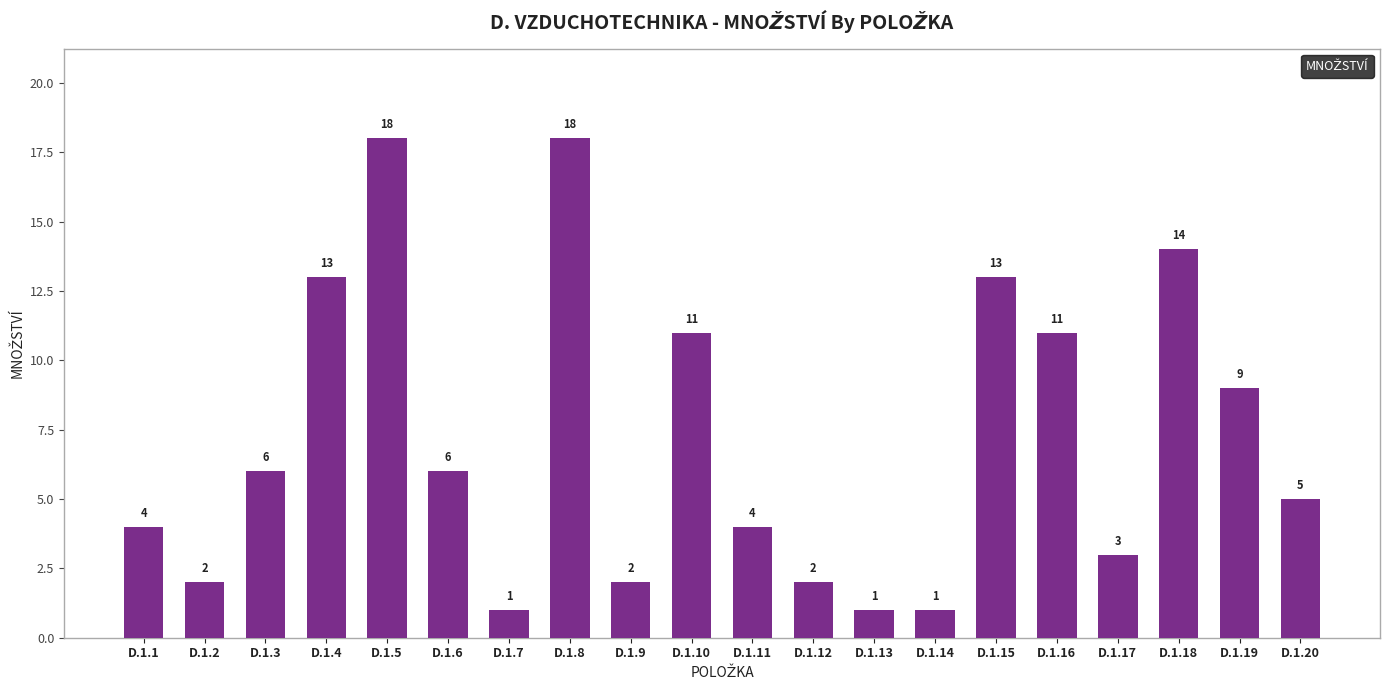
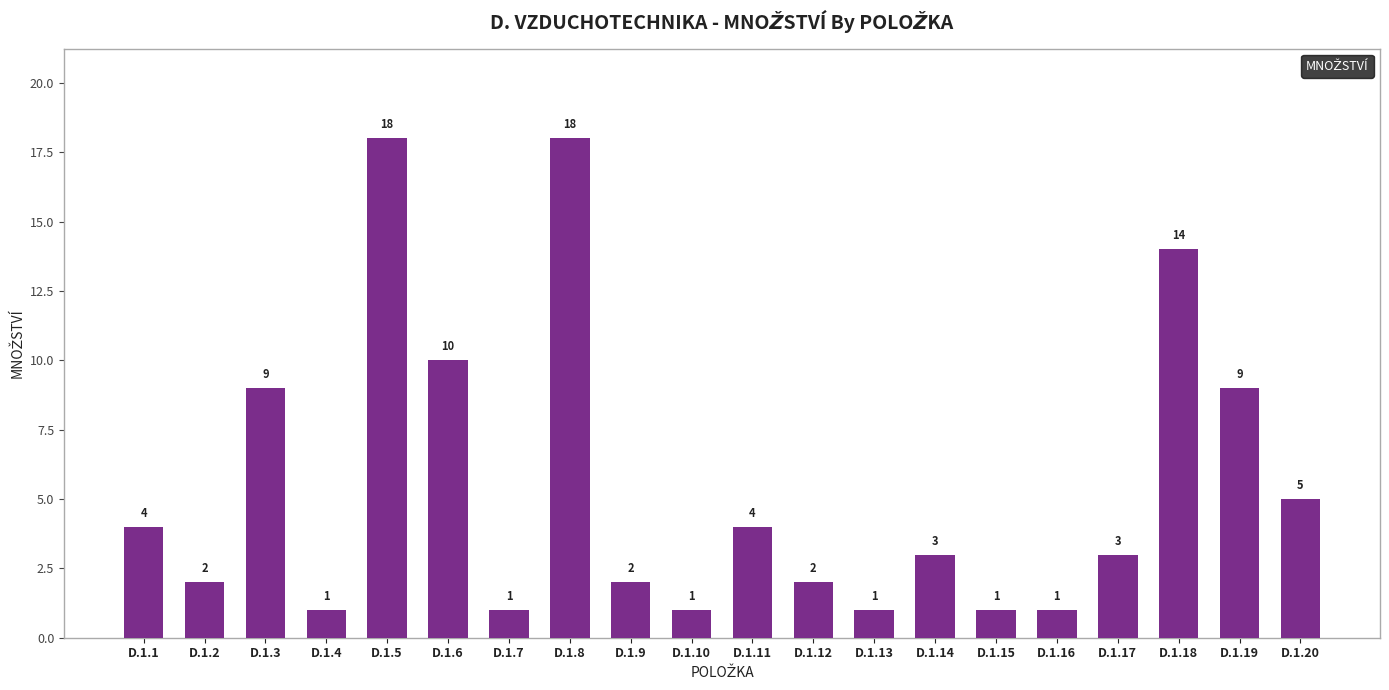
D.1.3: 6 -> 9
D.1.4: 13 -> 1
D.1.6: 6 -> 10
D.1.10: 11 -> 1
D.1.14: 1 -> 3
D.1.15: 13 -> 1
D.1.16: 11 -> 1
